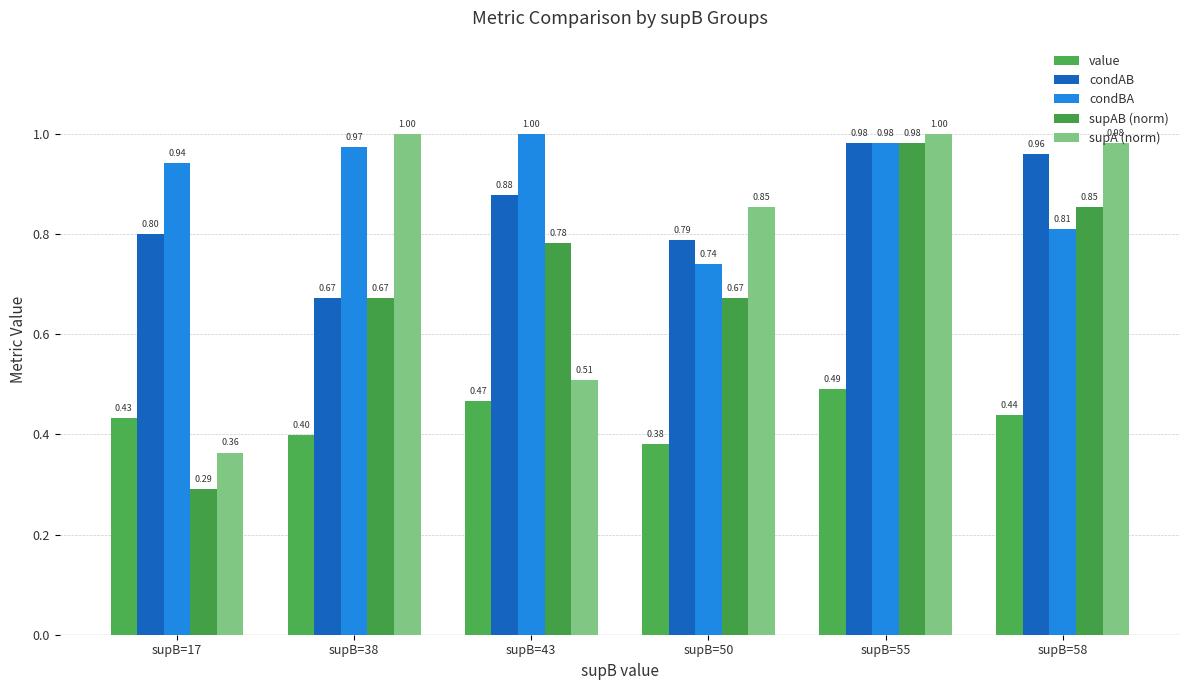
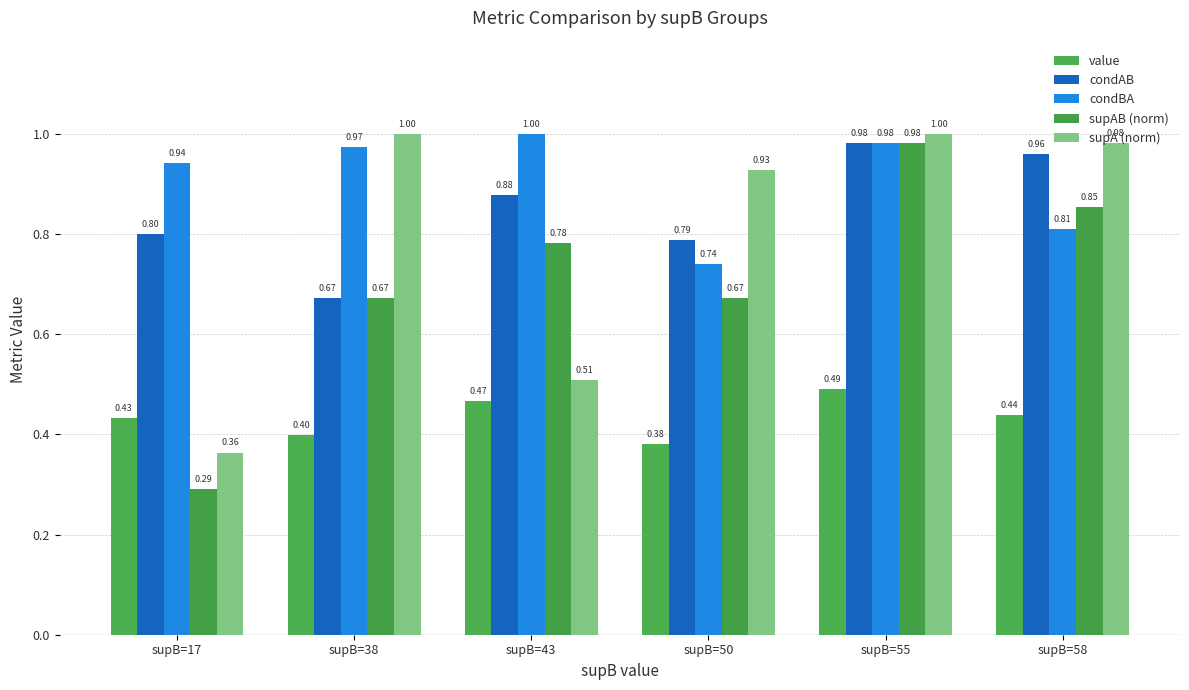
supA (norm), supB=50: 0.85 -> 0.93
